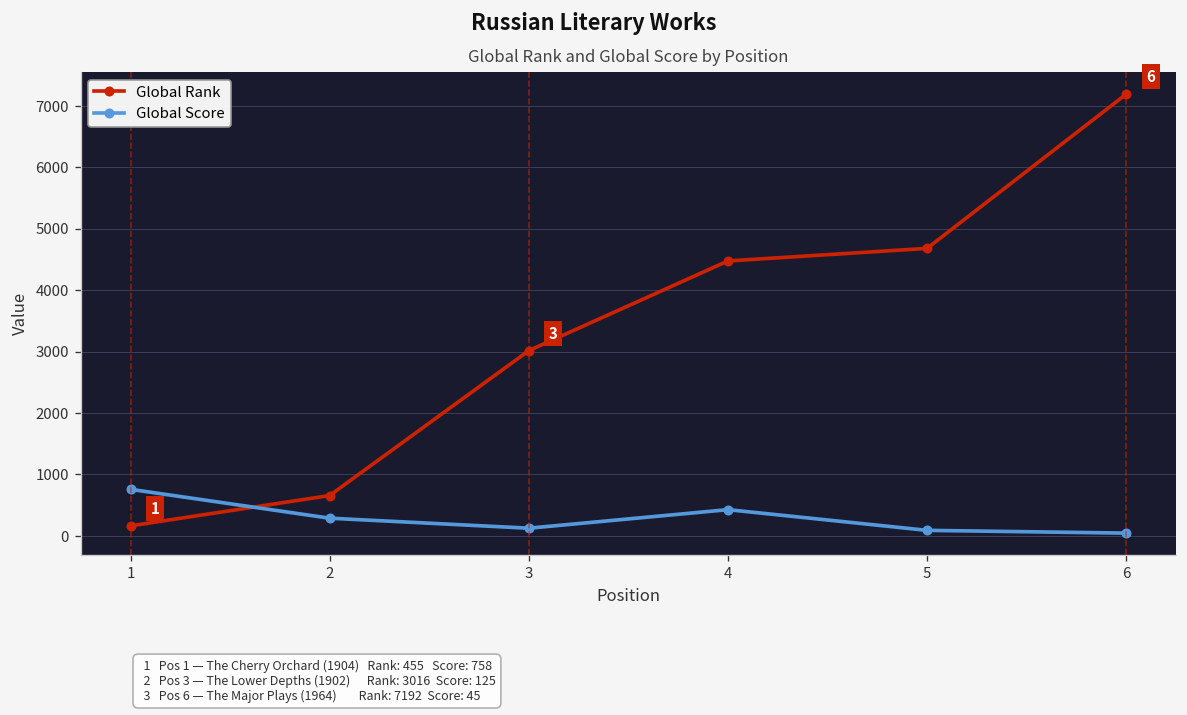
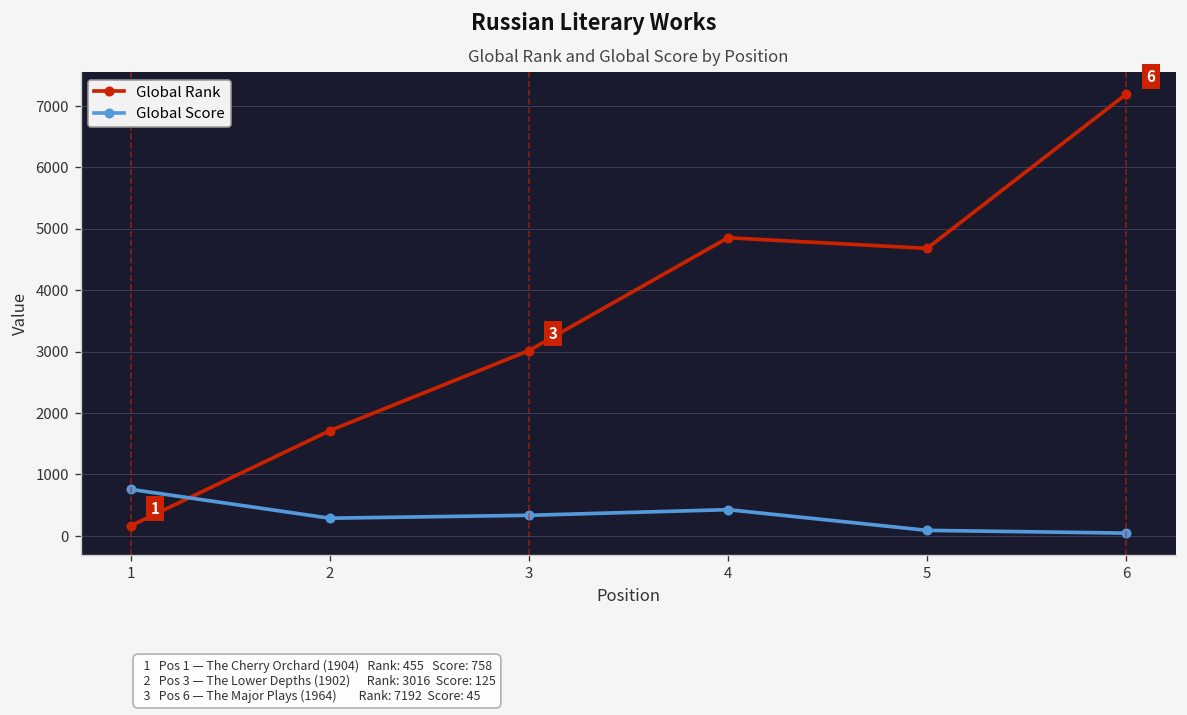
Global Rank, 2: 700 -> 1700
Global Score, 3: 100 -> 300
Global Rank, 4: 4500 -> 4900
